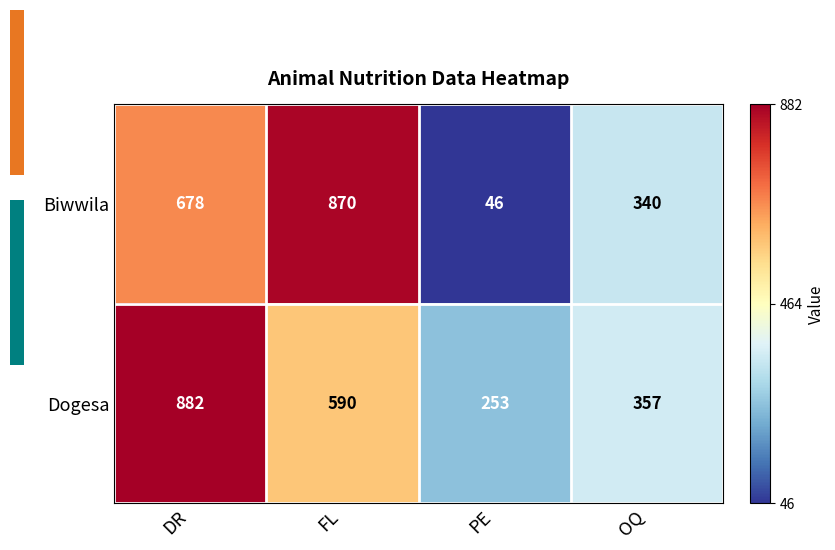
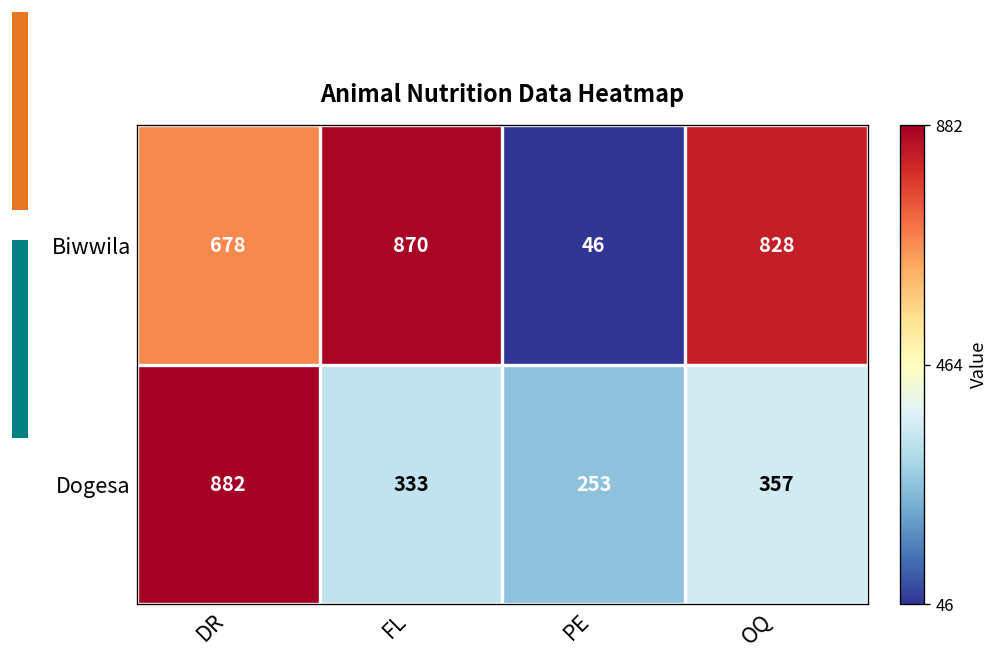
Biwwila, OQ: 340 -> 828
Dogesa, FL: 590 -> 333
